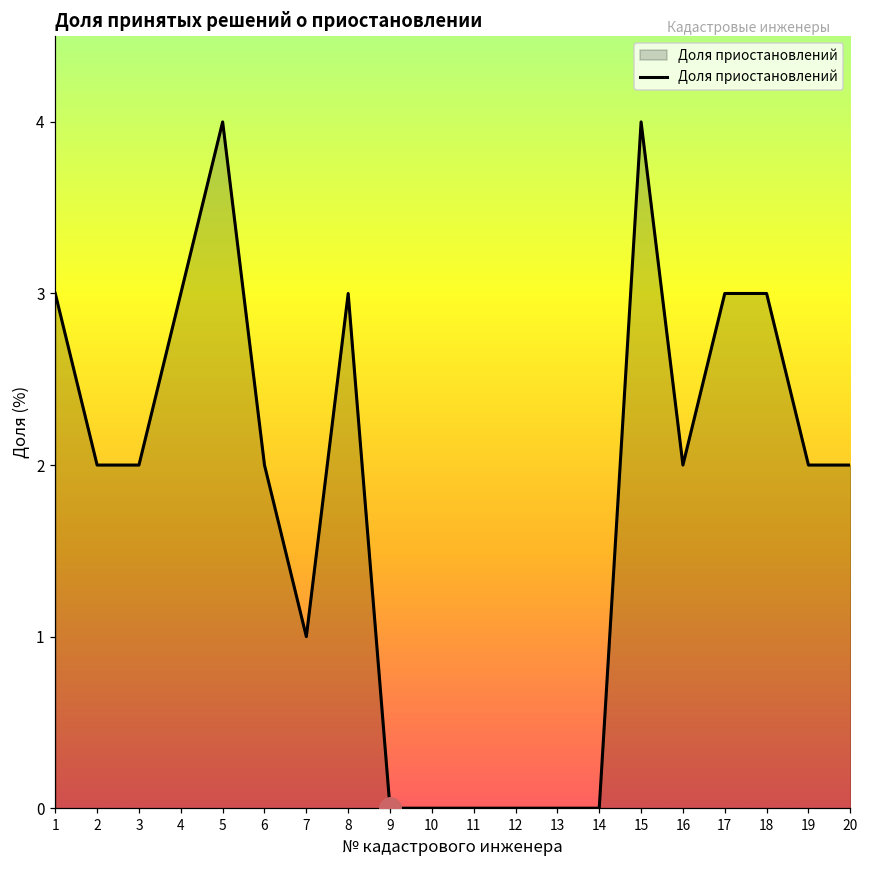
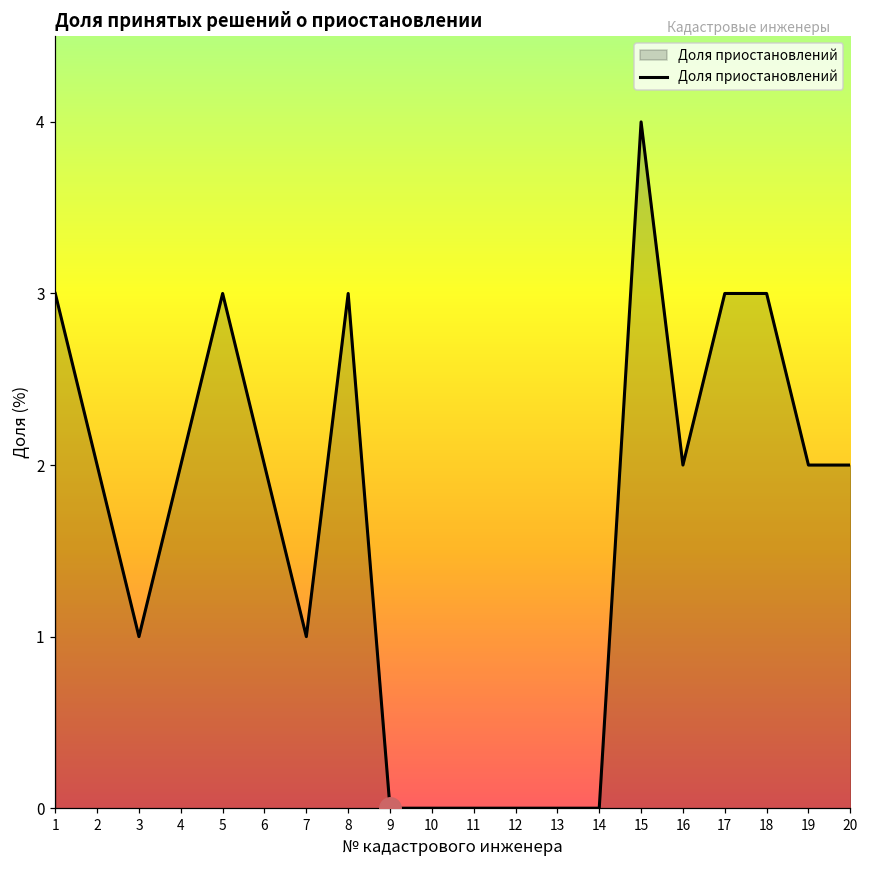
Доля приостановлений, 3: 2 -> 1
Доля приостановлений, 4: 3 -> 2
Доля приостановлений, 5: 4 -> 3
